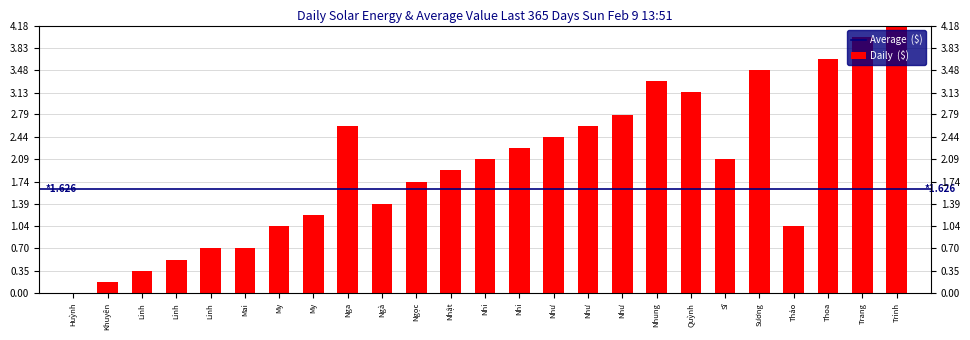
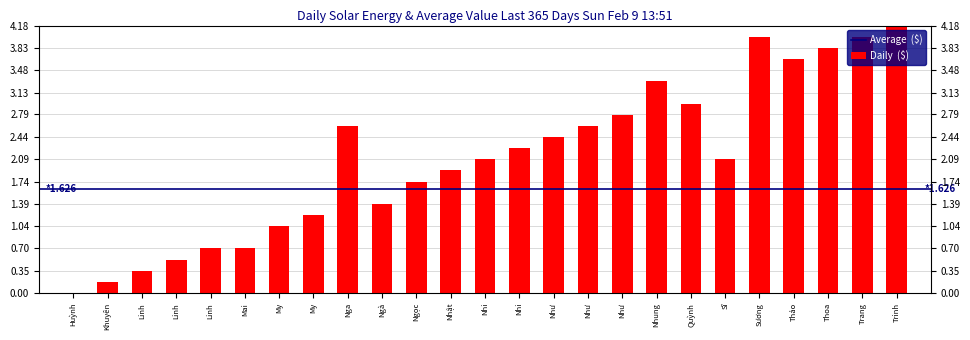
Quỳnh: 3.1 -> 3.0
Sương: 3.5 -> 4.0
Thảo: 1.0 -> 3.7
Thoa: 3.7 -> 3.8
